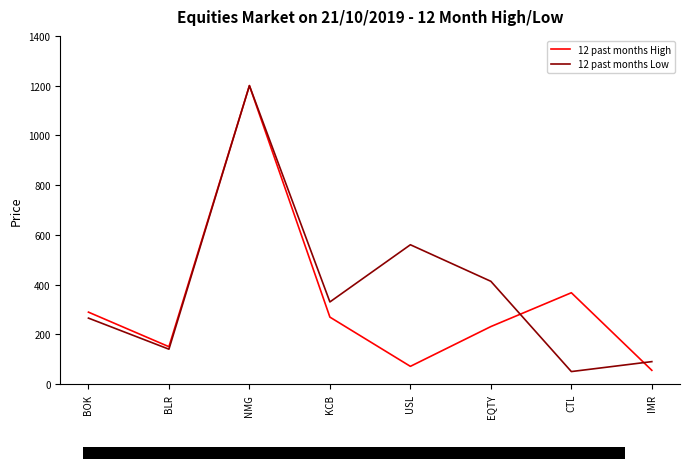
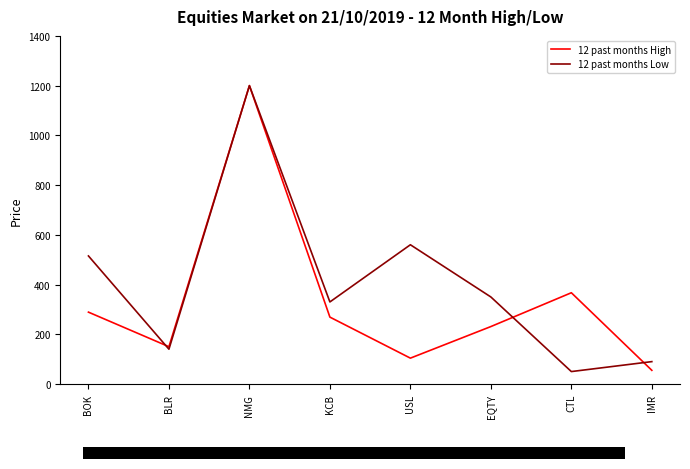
12 past months Low, BOK: 270 -> 520
12 past months High, USL: 70 -> 100
12 past months Low, EQTY: 410 -> 350
